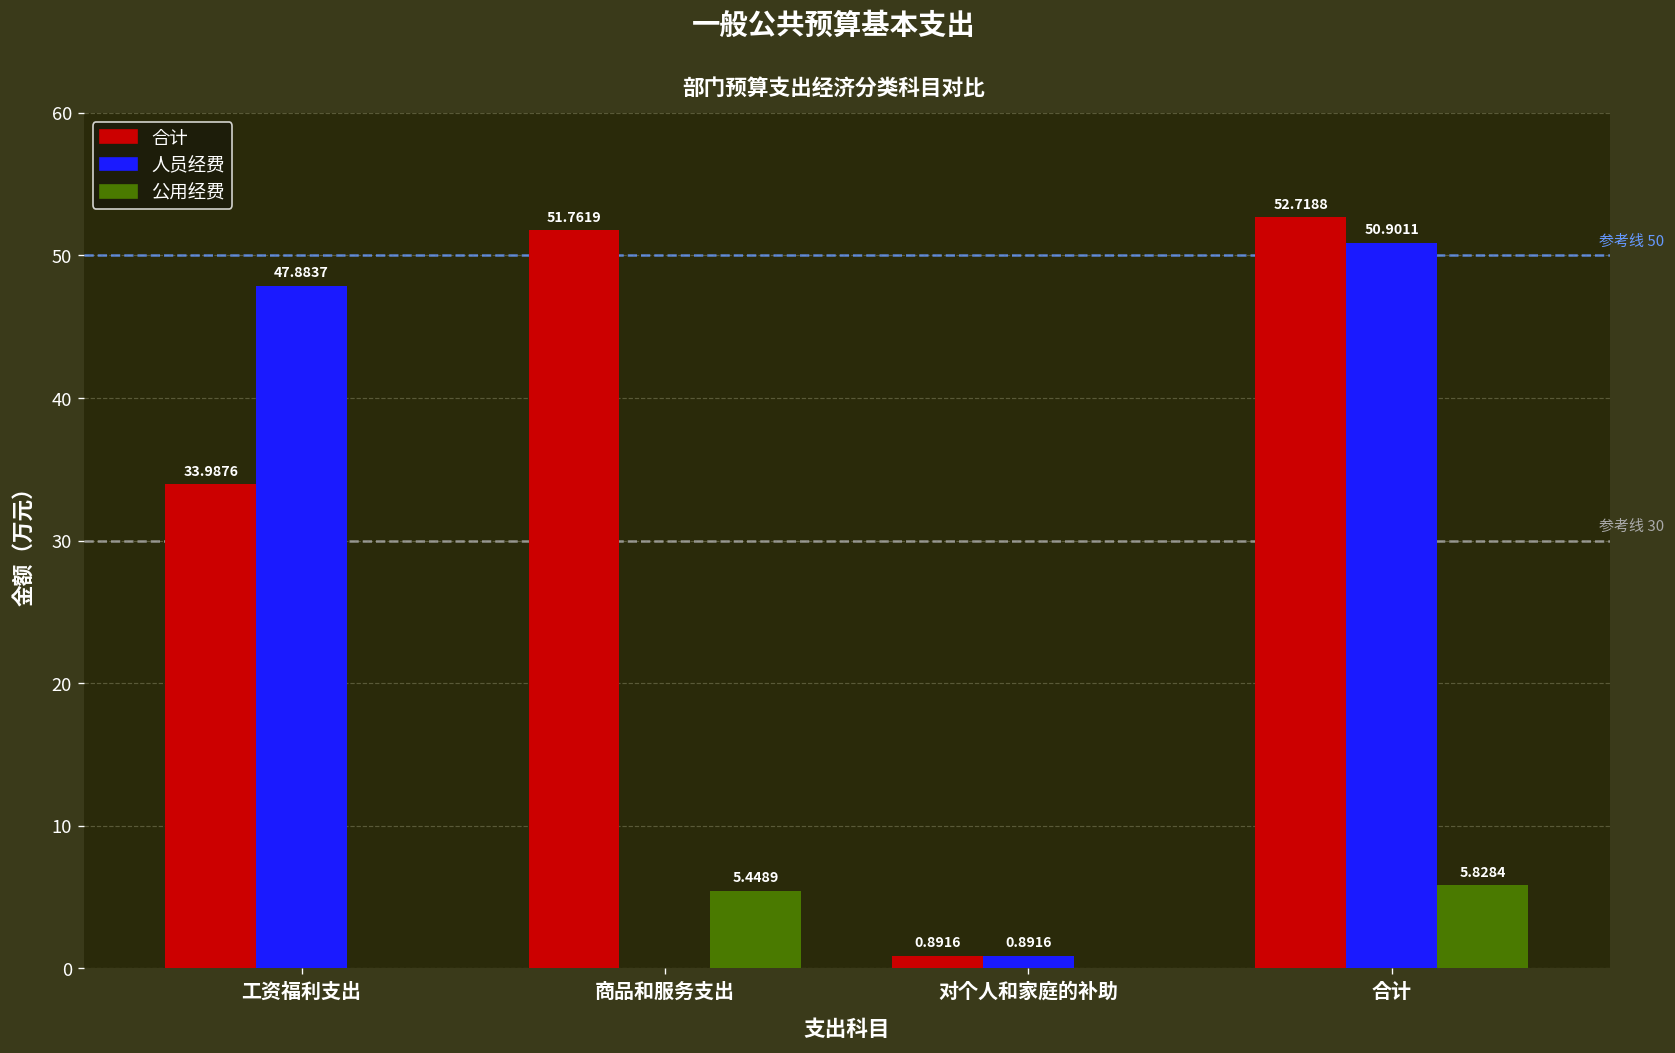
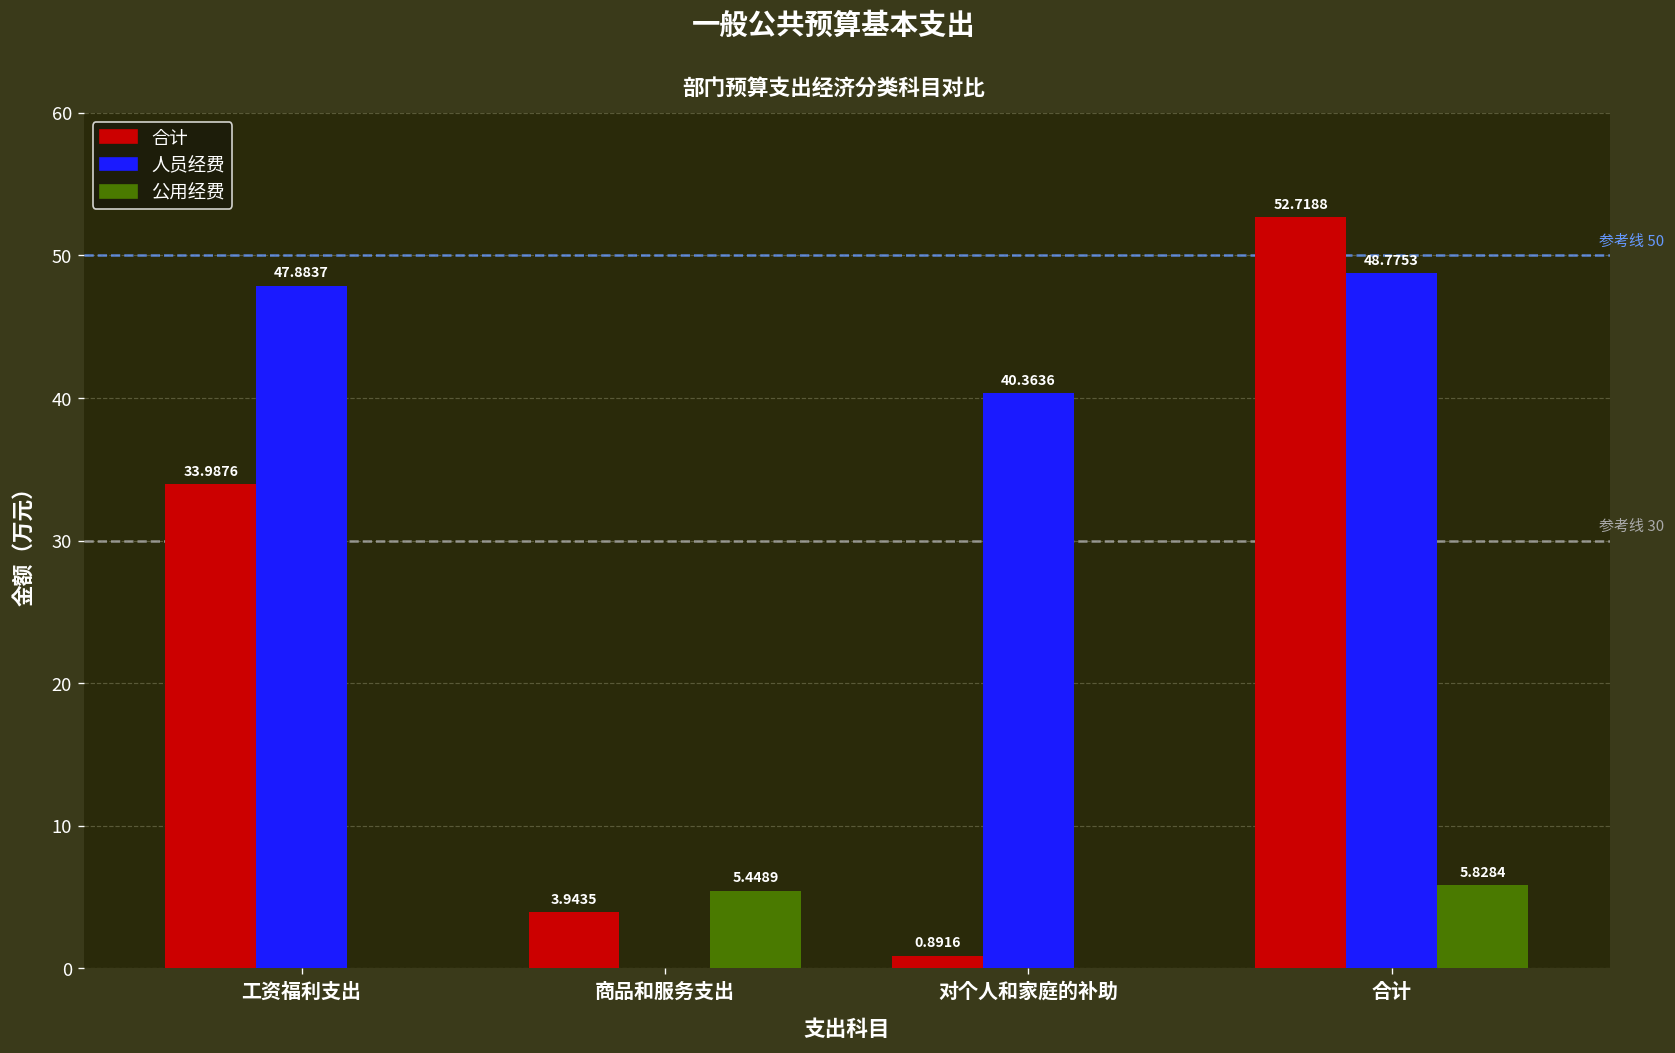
合计, 商品和服务支出: 51.7619 -> 3.9435
人员经费, 对个人和家庭的补助: 0.8916 -> 40.3636
人员经费, 合计: 50.9011 -> 48.7753
